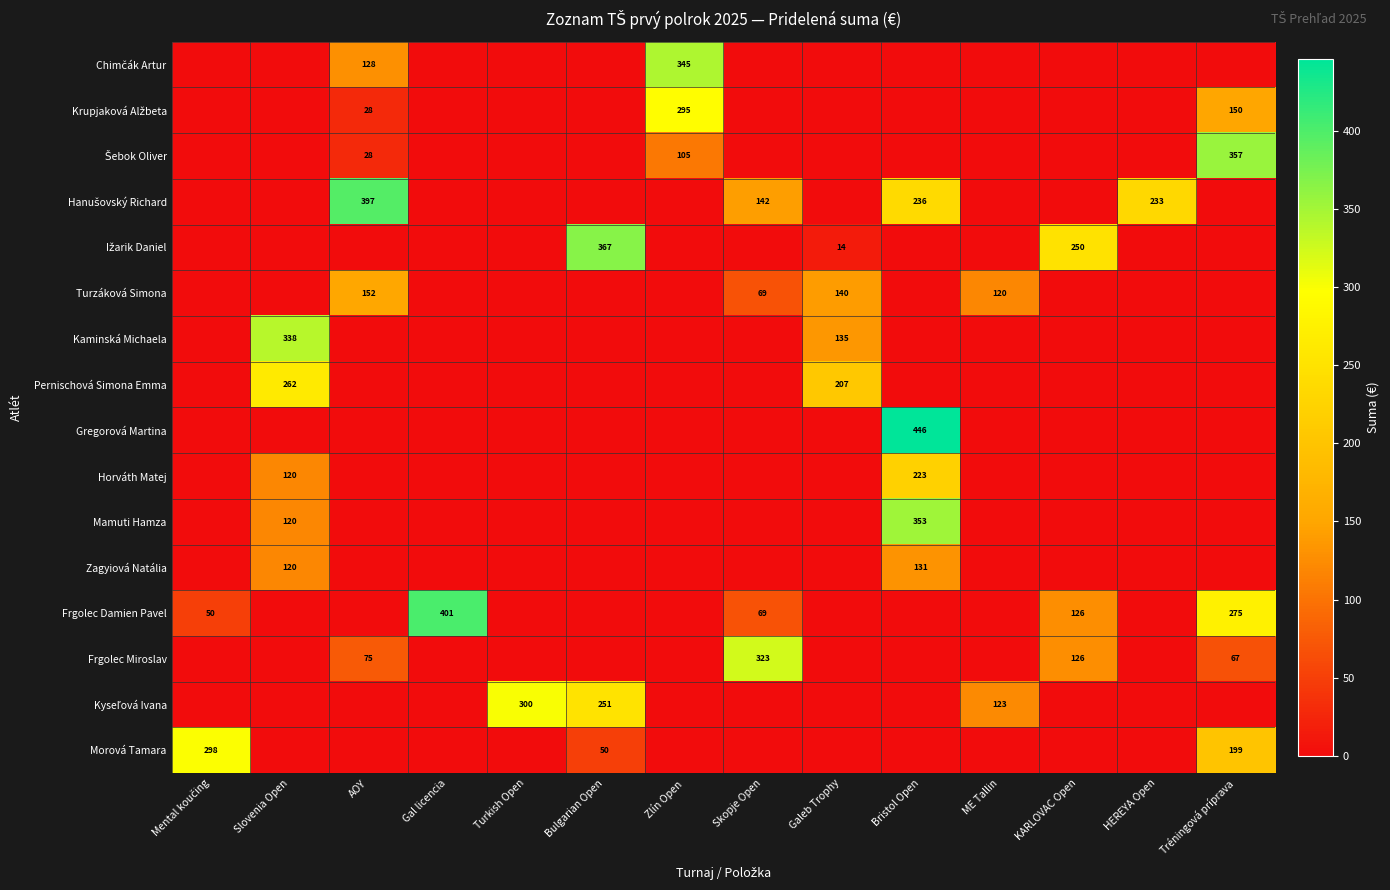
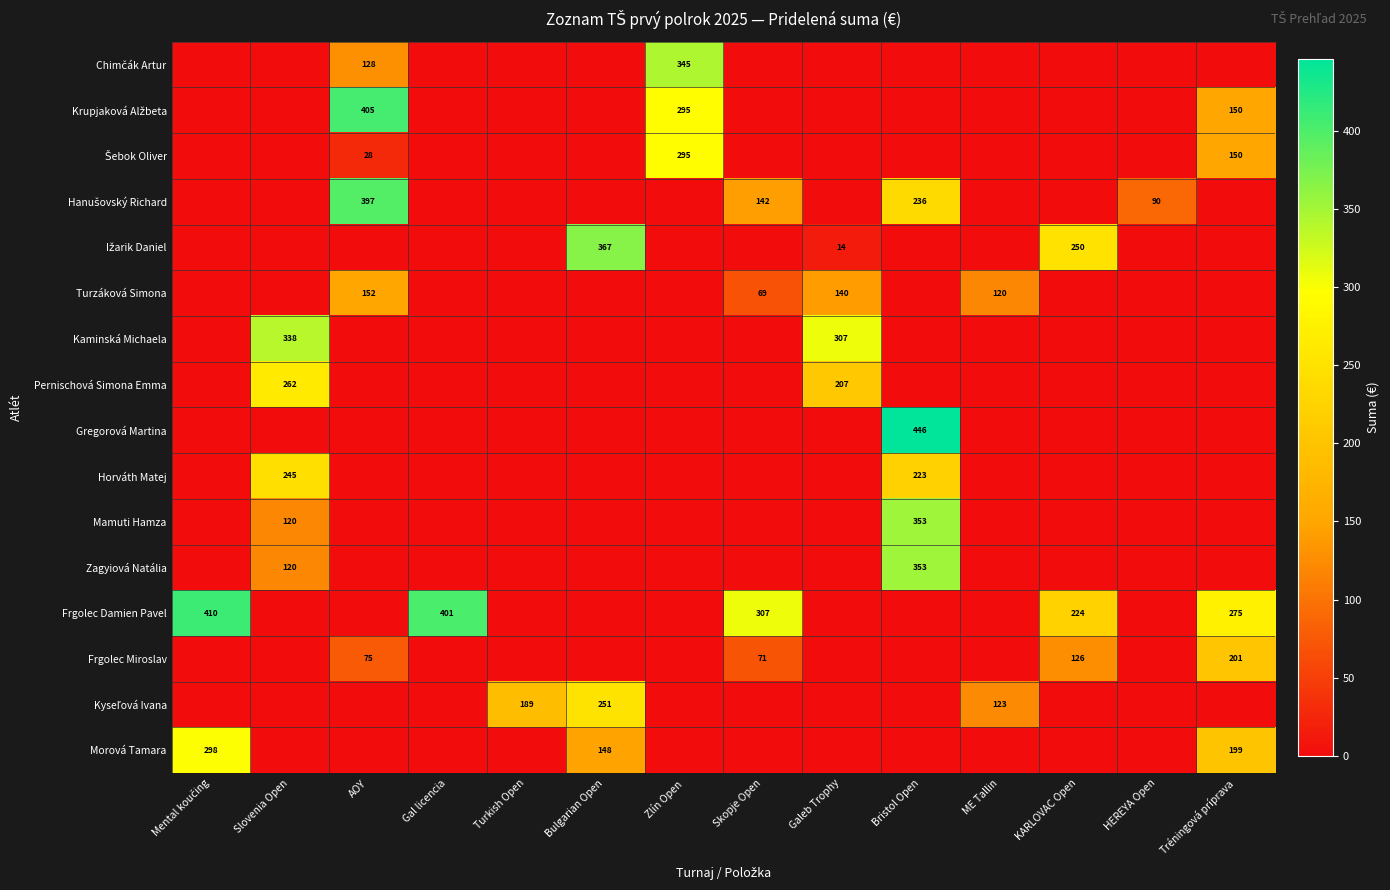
Krupjaková Alžbeta, AOY: 28 -> 405
Šebok Oliver, Zlín Open: 105 -> 295
Šebok Oliver, Tréningová príprava: 357 -> 150
Hanušovský Richard, HEREYA Open: 233 -> 90
Kaminská Michaela, Galeb Trophy: 135 -> 307
Horváth Matej, Slovenia Open: 120 -> 245
Zagyiová Natália, Bristol Open: 131 -> 353
Frgolec Damien Pavel, Mental koučing: 50 -> 410
Frgolec Damien Pavel, Skopje Open: 69 -> 307
Frgolec Damien Pavel, KARLOVAC Open: 126 -> 224
Frgolec Miroslav, Skopje Open: 323 -> 71
Frgolec Miroslav, Tréningová príprava: 67 -> 201
Kyseľová Ivana, Turkish Open: 300 -> 189
Morová Tamara, Bulgarian Open: 50 -> 148
